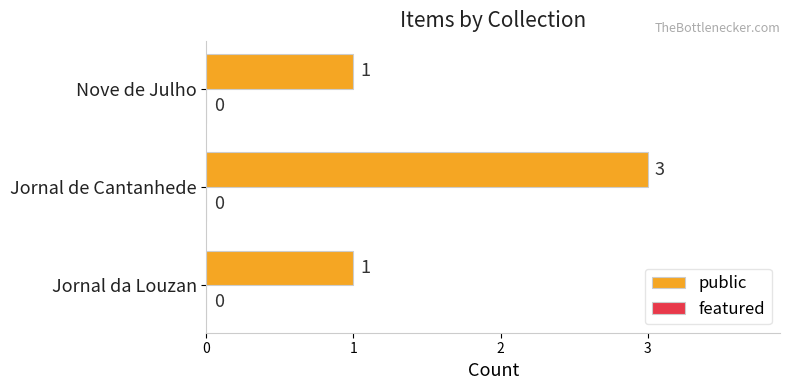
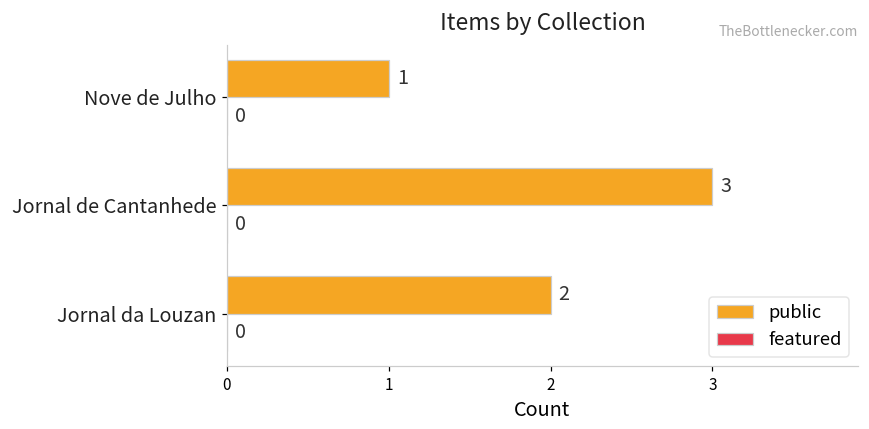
public, Jornal da Louzan: 1 -> 2
